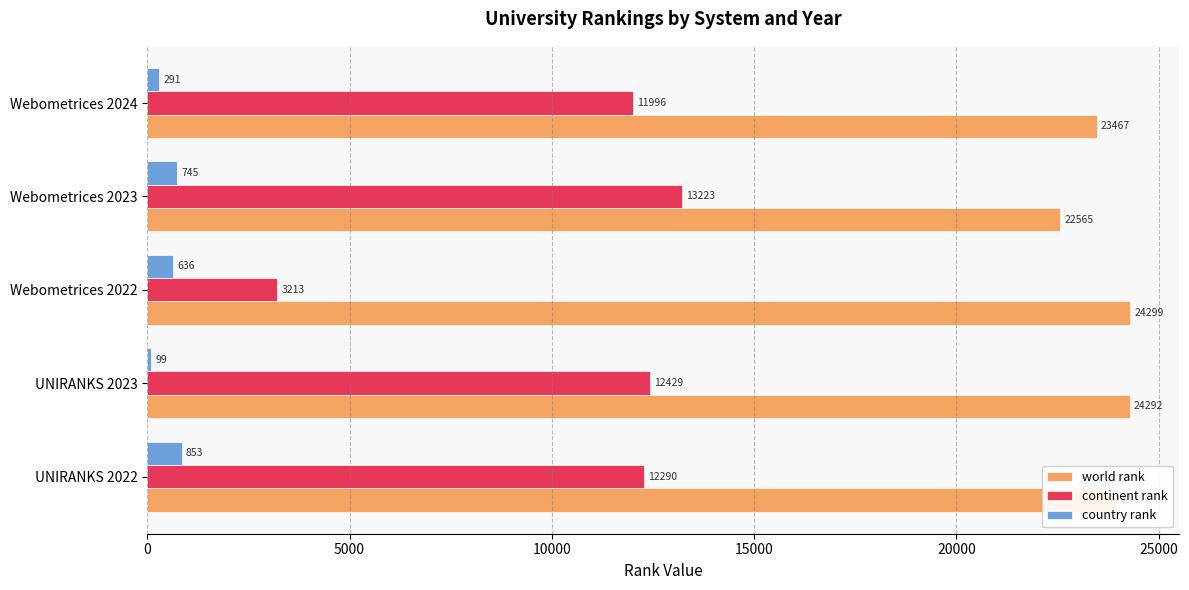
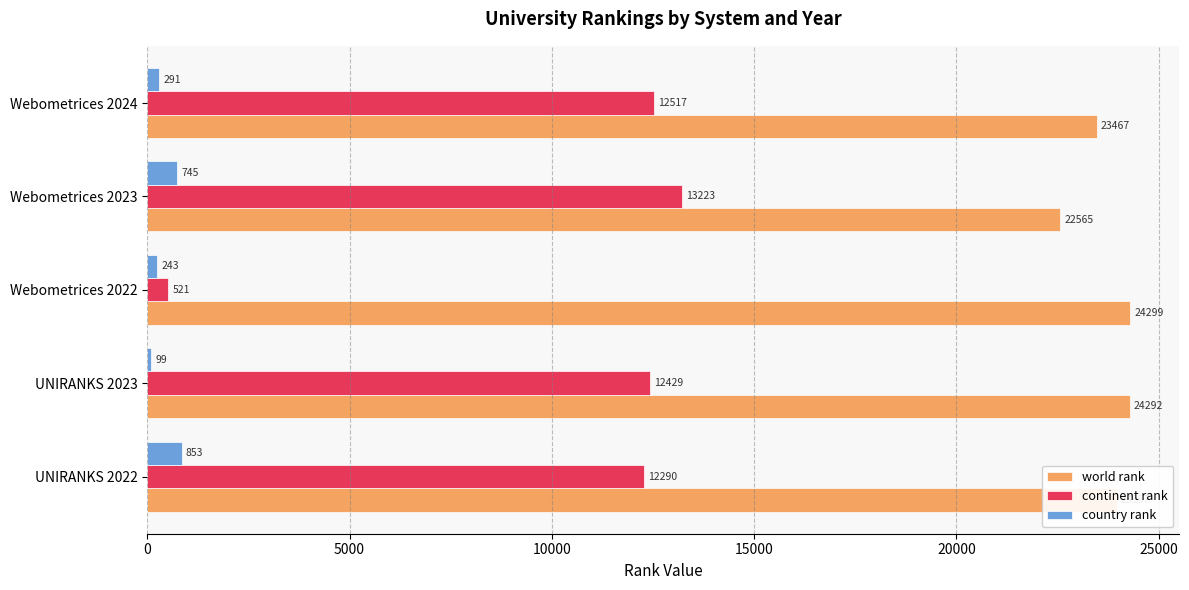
continent rank, Webometrices 2024: 11996 -> 12517
country rank, Webometrices 2022: 636 -> 243
continent rank, Webometrices 2022: 3213 -> 521
